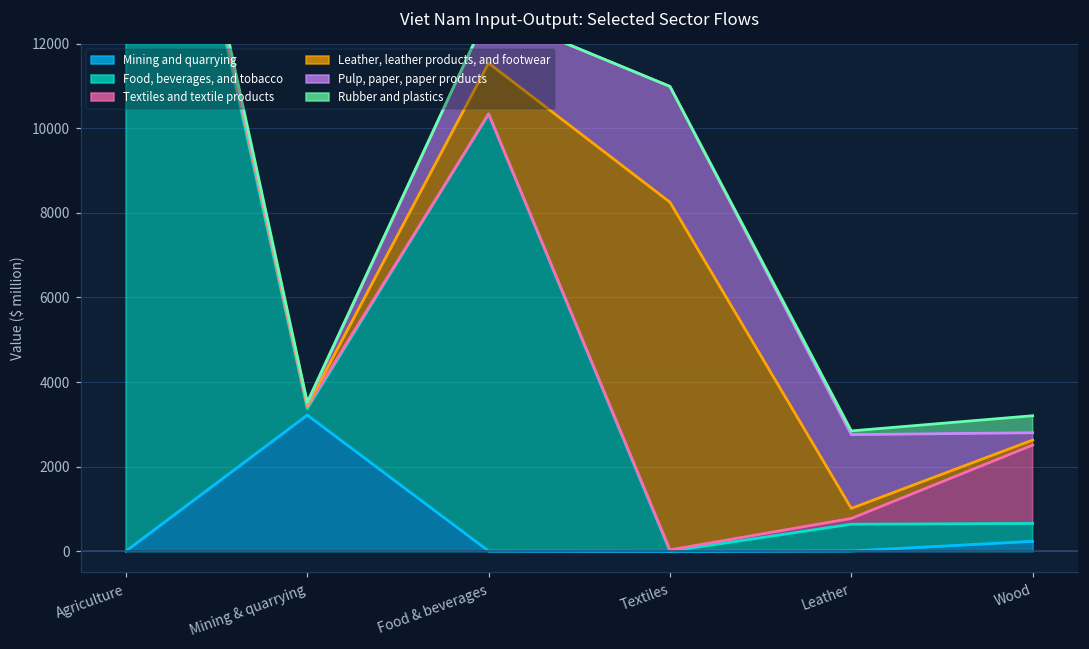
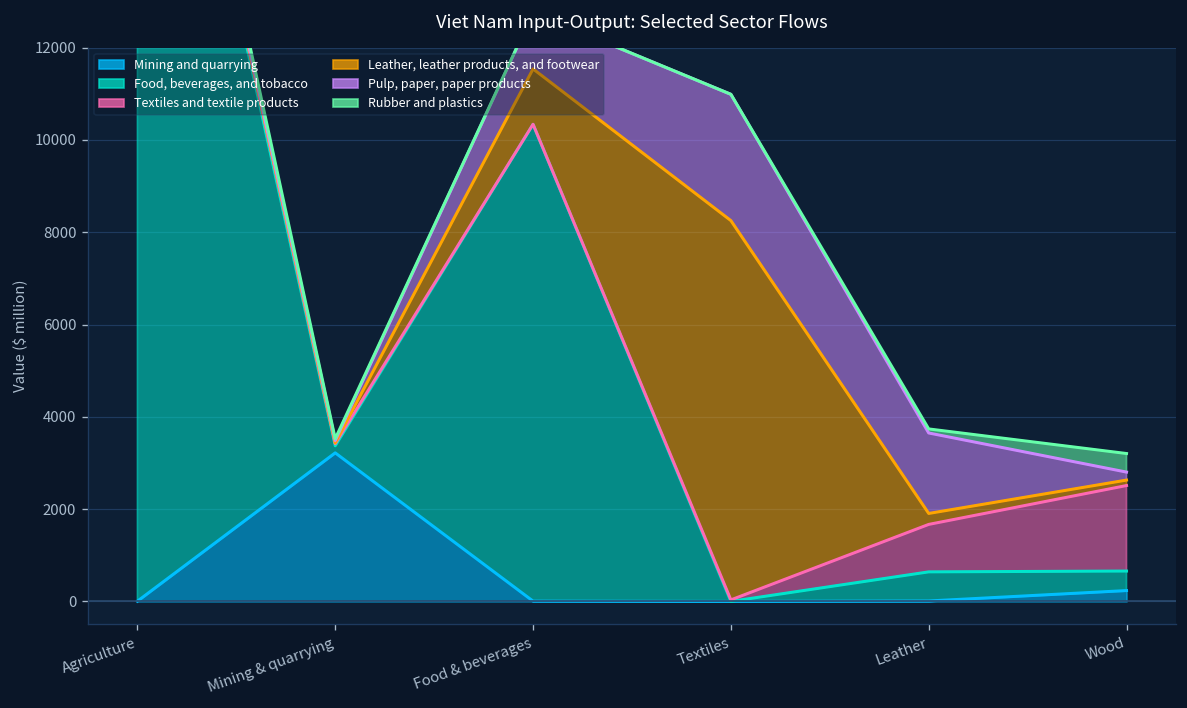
Textiles and textile products, Leather: 100 -> 1000
